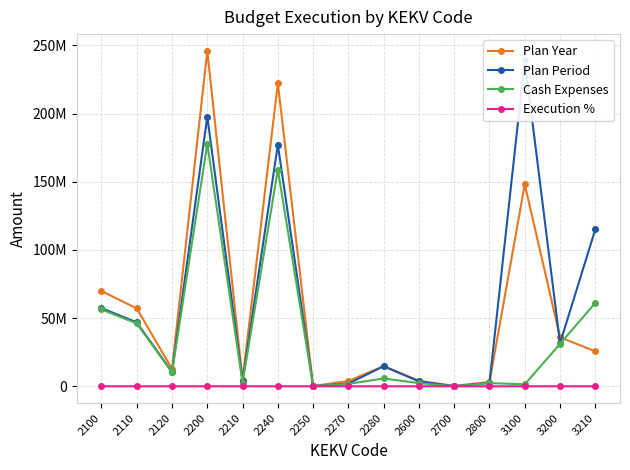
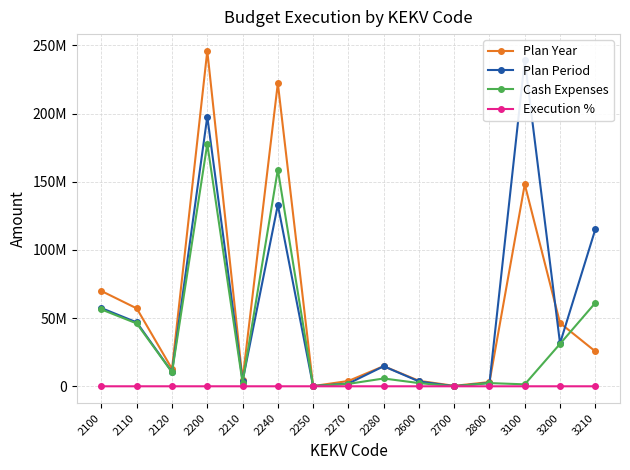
Plan Period, 2240: 177000000 -> 133000000
Plan Year, 3200: 36000000 -> 46000000
